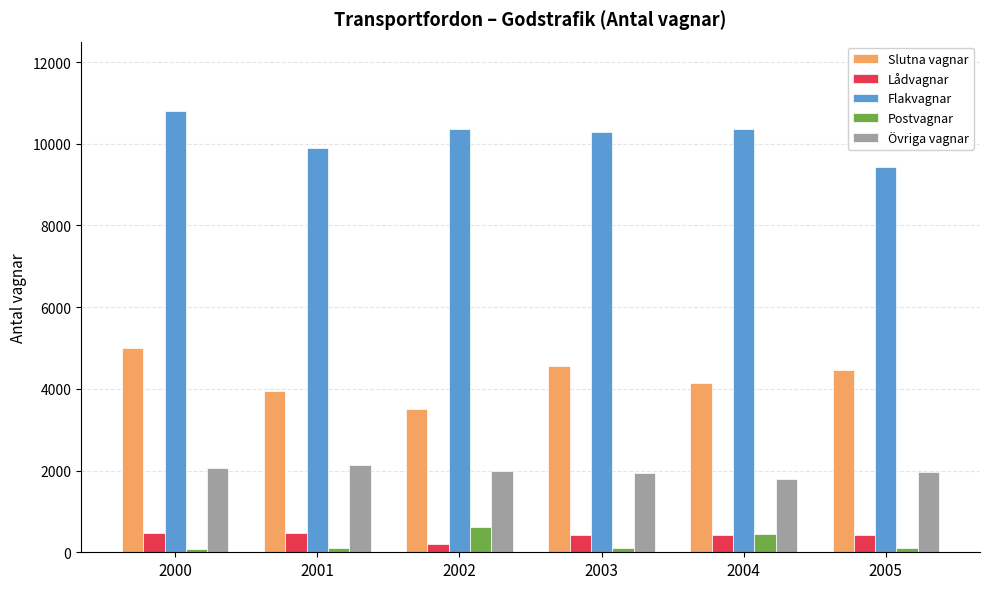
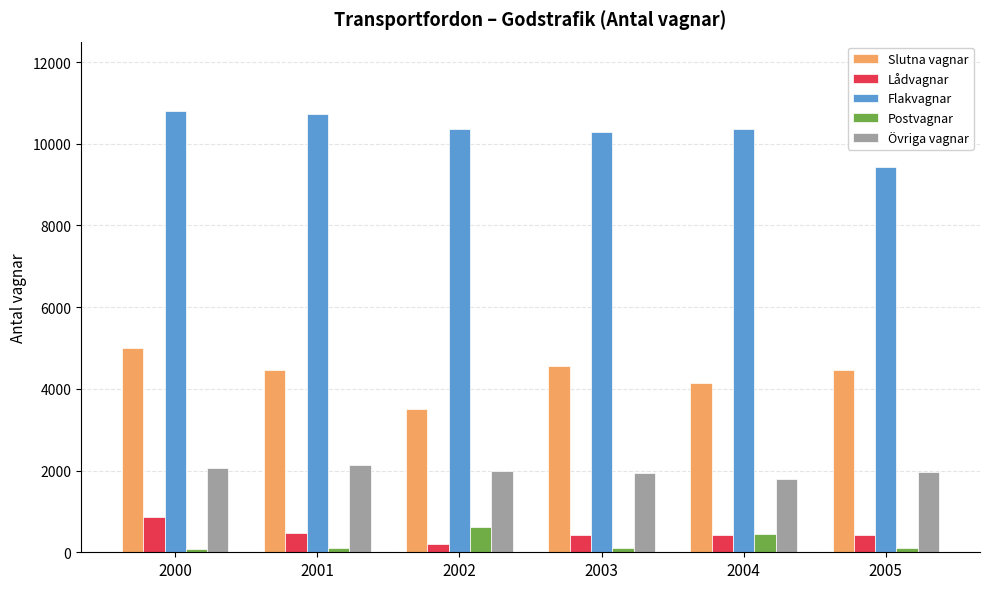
Lådvagnar, 2000: 500 -> 900
Slutna vagnar, 2001: 4000 -> 4500
Flakvagnar, 2001: 9900 -> 10700
